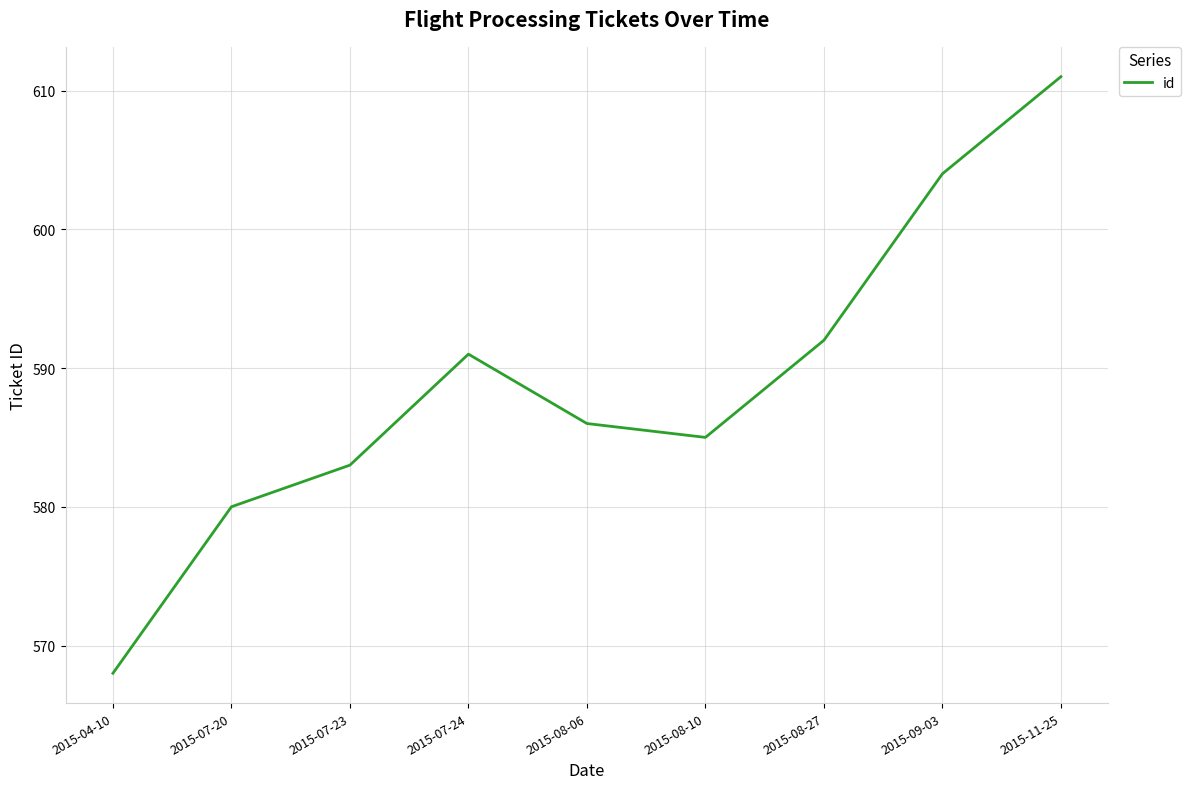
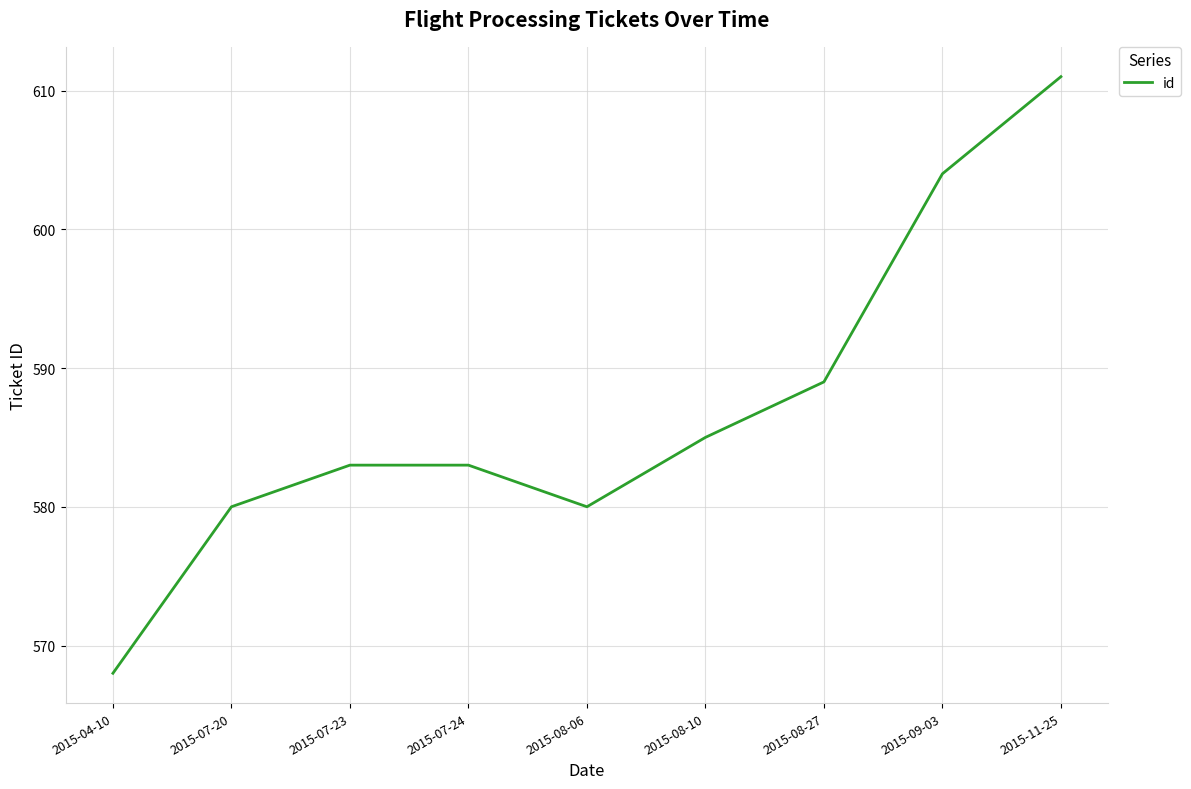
2015-07-24: 591 -> 583
2015-08-06: 586 -> 580
2015-08-27: 592 -> 589
